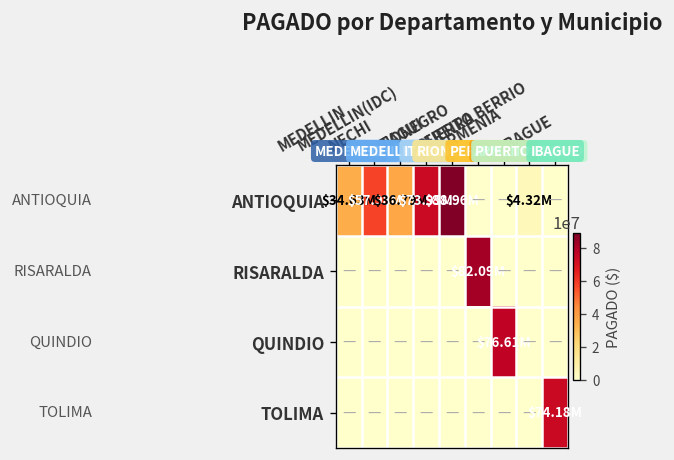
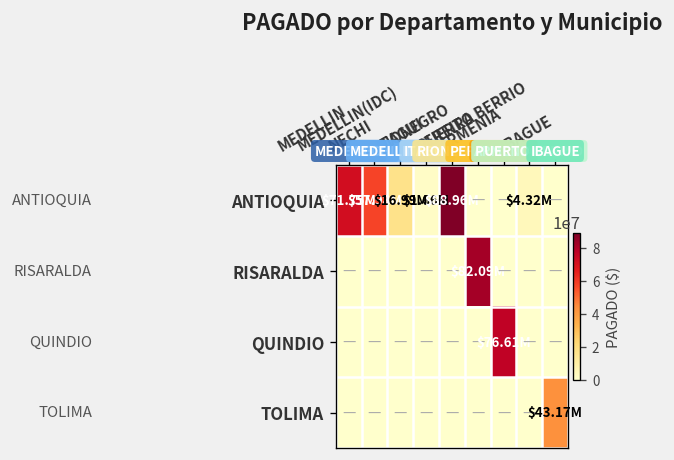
ANTIOQUIA, MEDELLIN: $34.63M -> $71.75M
ANTIOQUIA, MEDELLIN(IDC): $36.79M -> $16.99M
ANTIOQUIA, ITAGUI: $73.95M -> $1.66M
TOLIMA, IBAGUE: $74.18M -> $43.17M
